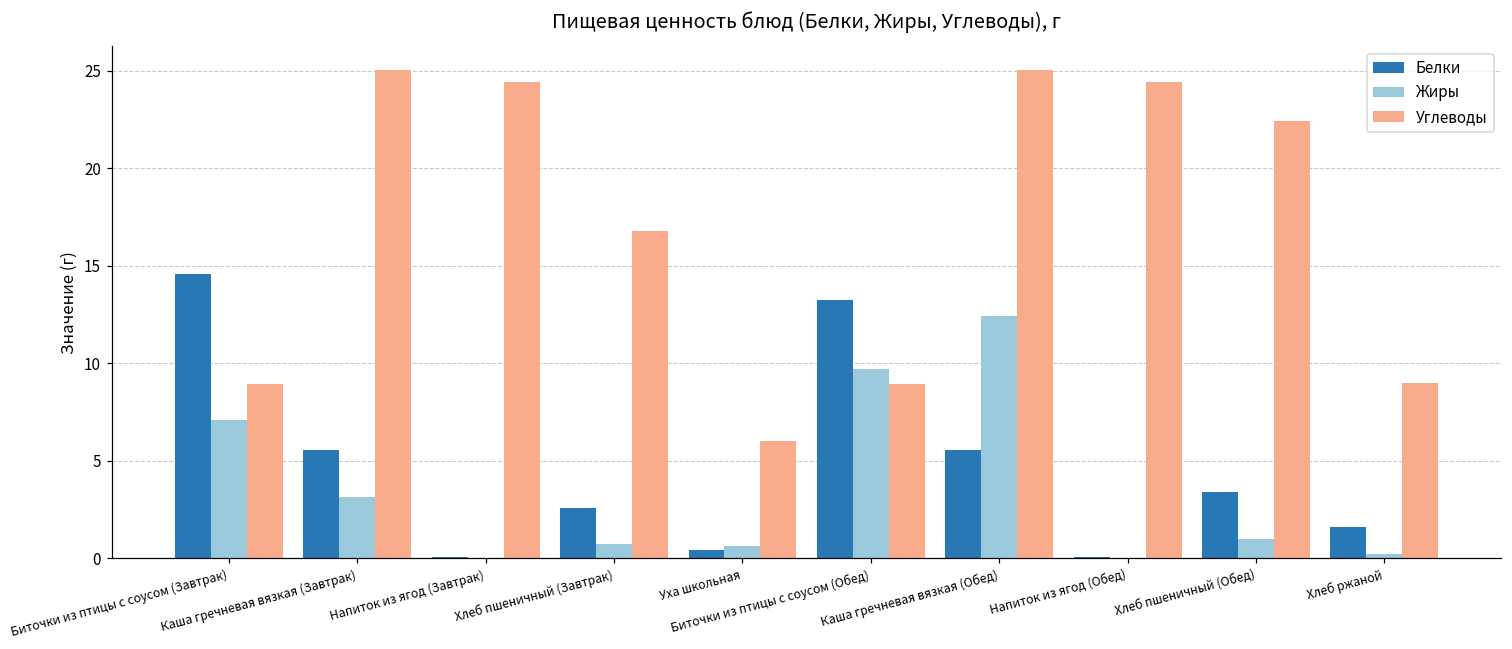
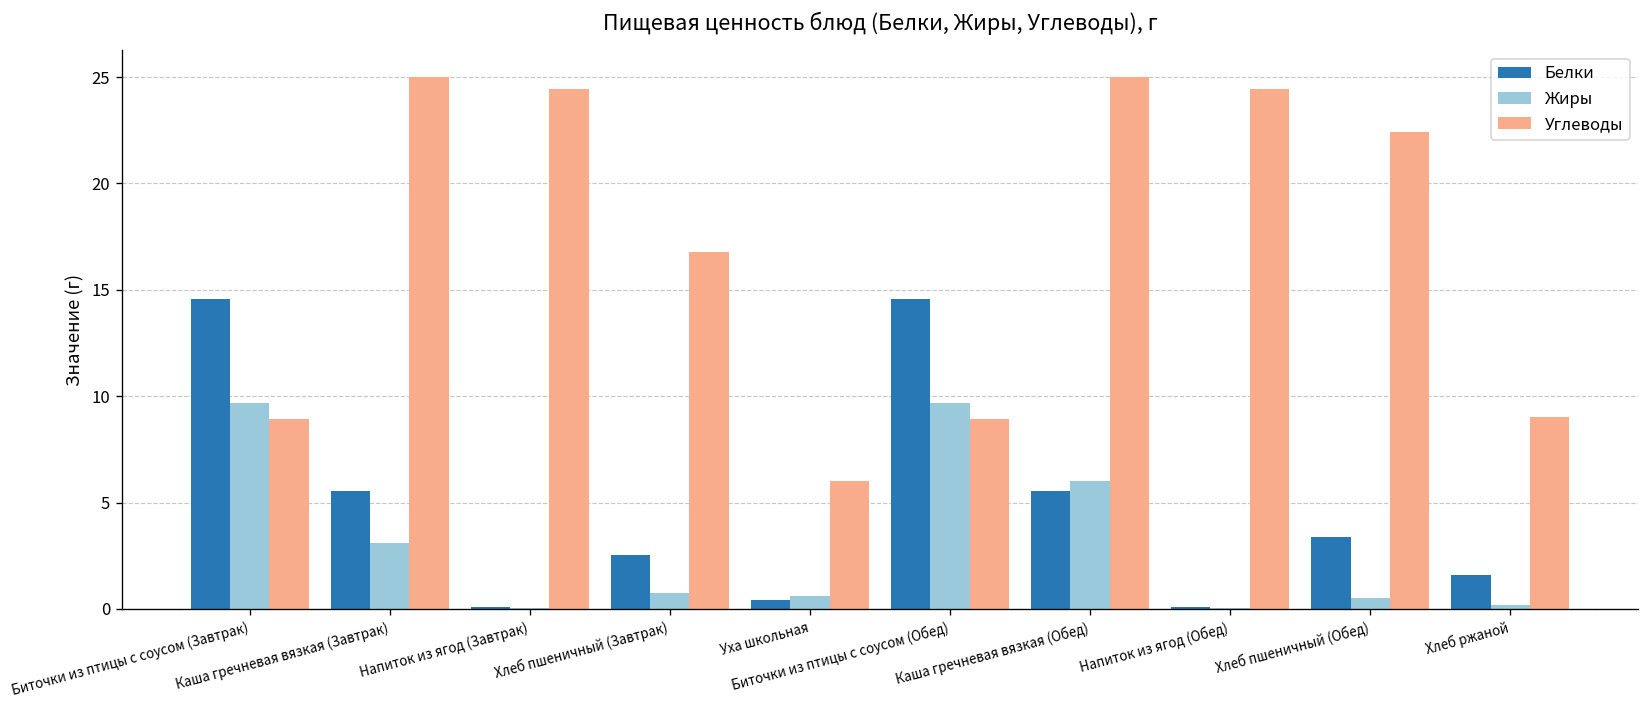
Жиры, Биточки из птицы с соусом (Завтрак): 7.1 -> 9.7
Белки, Биточки из птицы с соусом (Обед): 13.3 -> 14.6
Жиры, Каша гречневая вязкая (Обед): 12.4 -> 6.0
Жиры, Хлеб пшеничный (Обед): 1.0 -> 0.5
